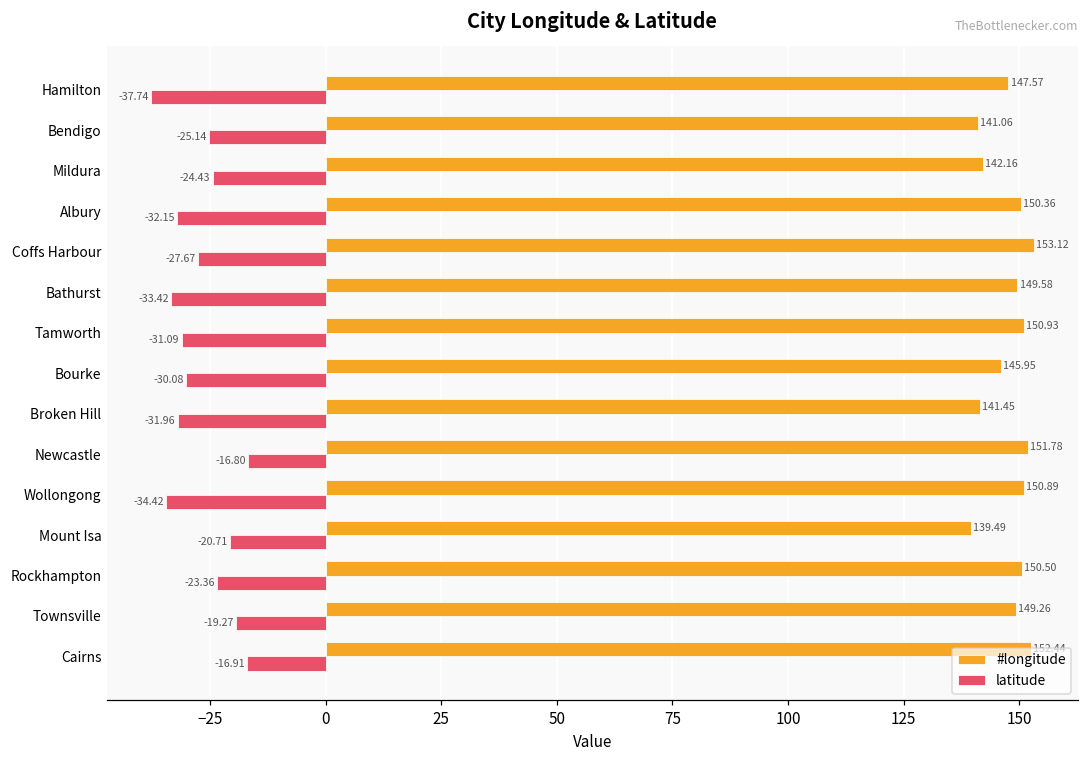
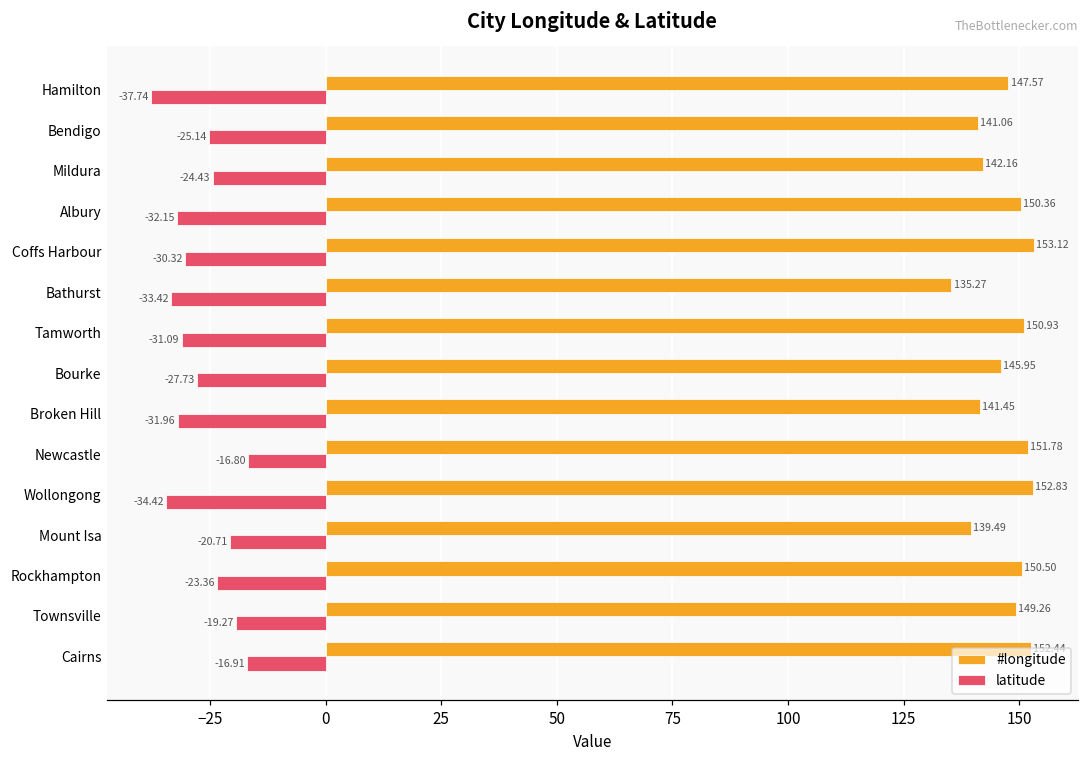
latitude, Coffs Harbour: -27.67 -> -30.32
#longitude, Bathurst: 149.58 -> 135.27
latitude, Bourke: -30.08 -> -27.73
#longitude, Wollongong: 150.89 -> 152.83
